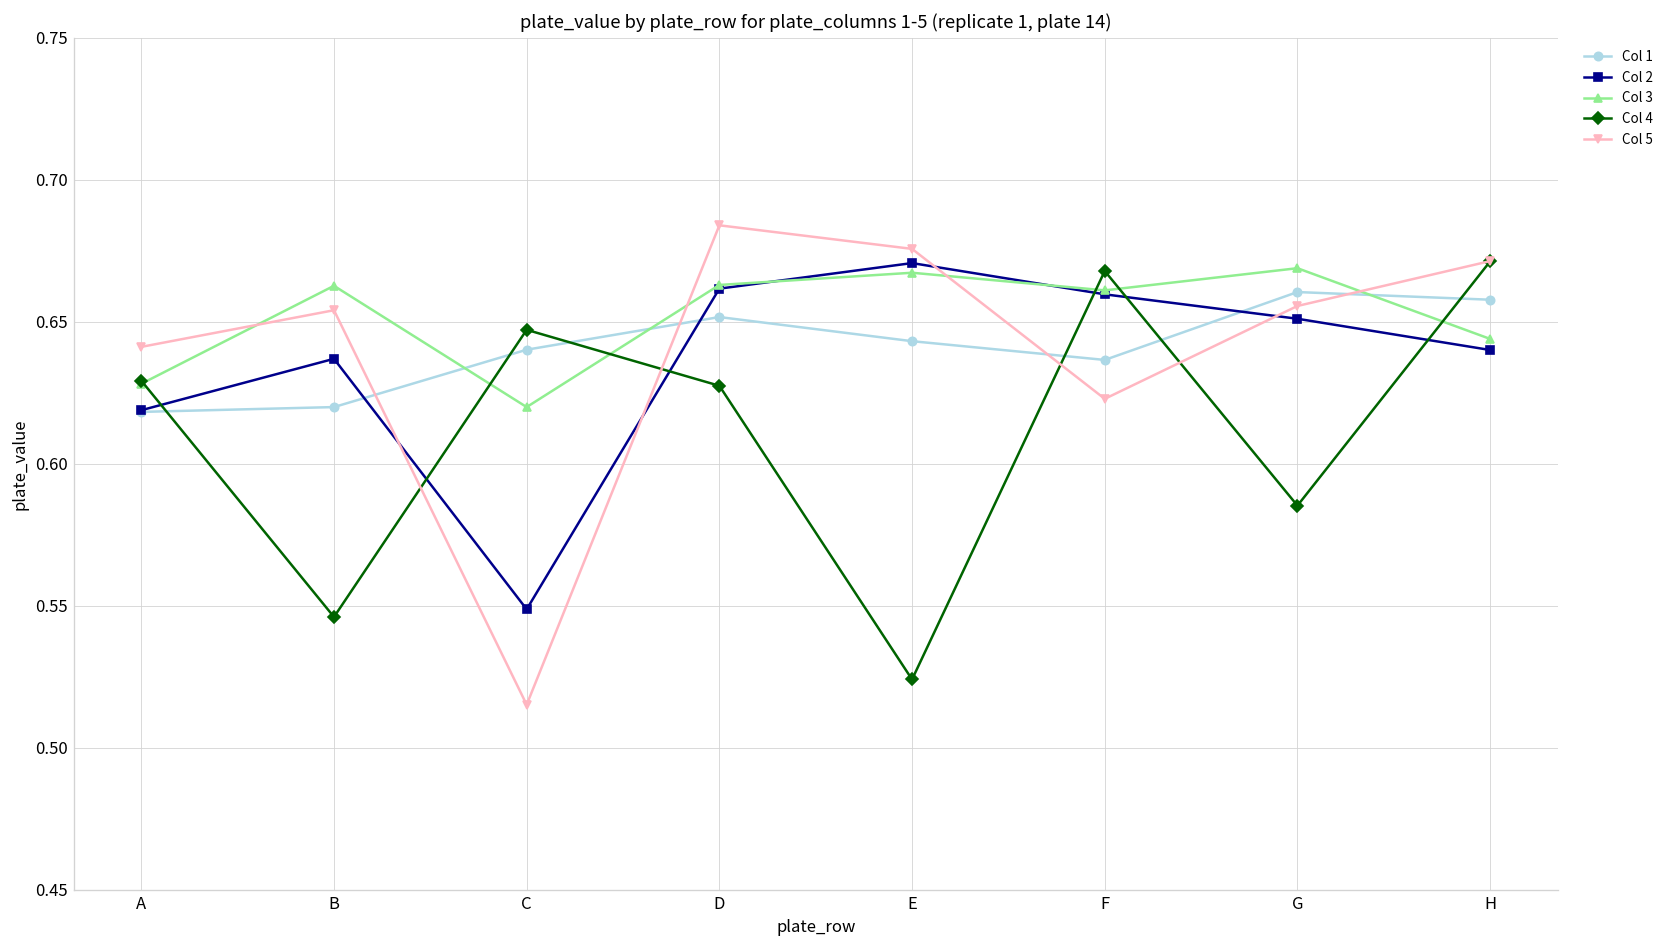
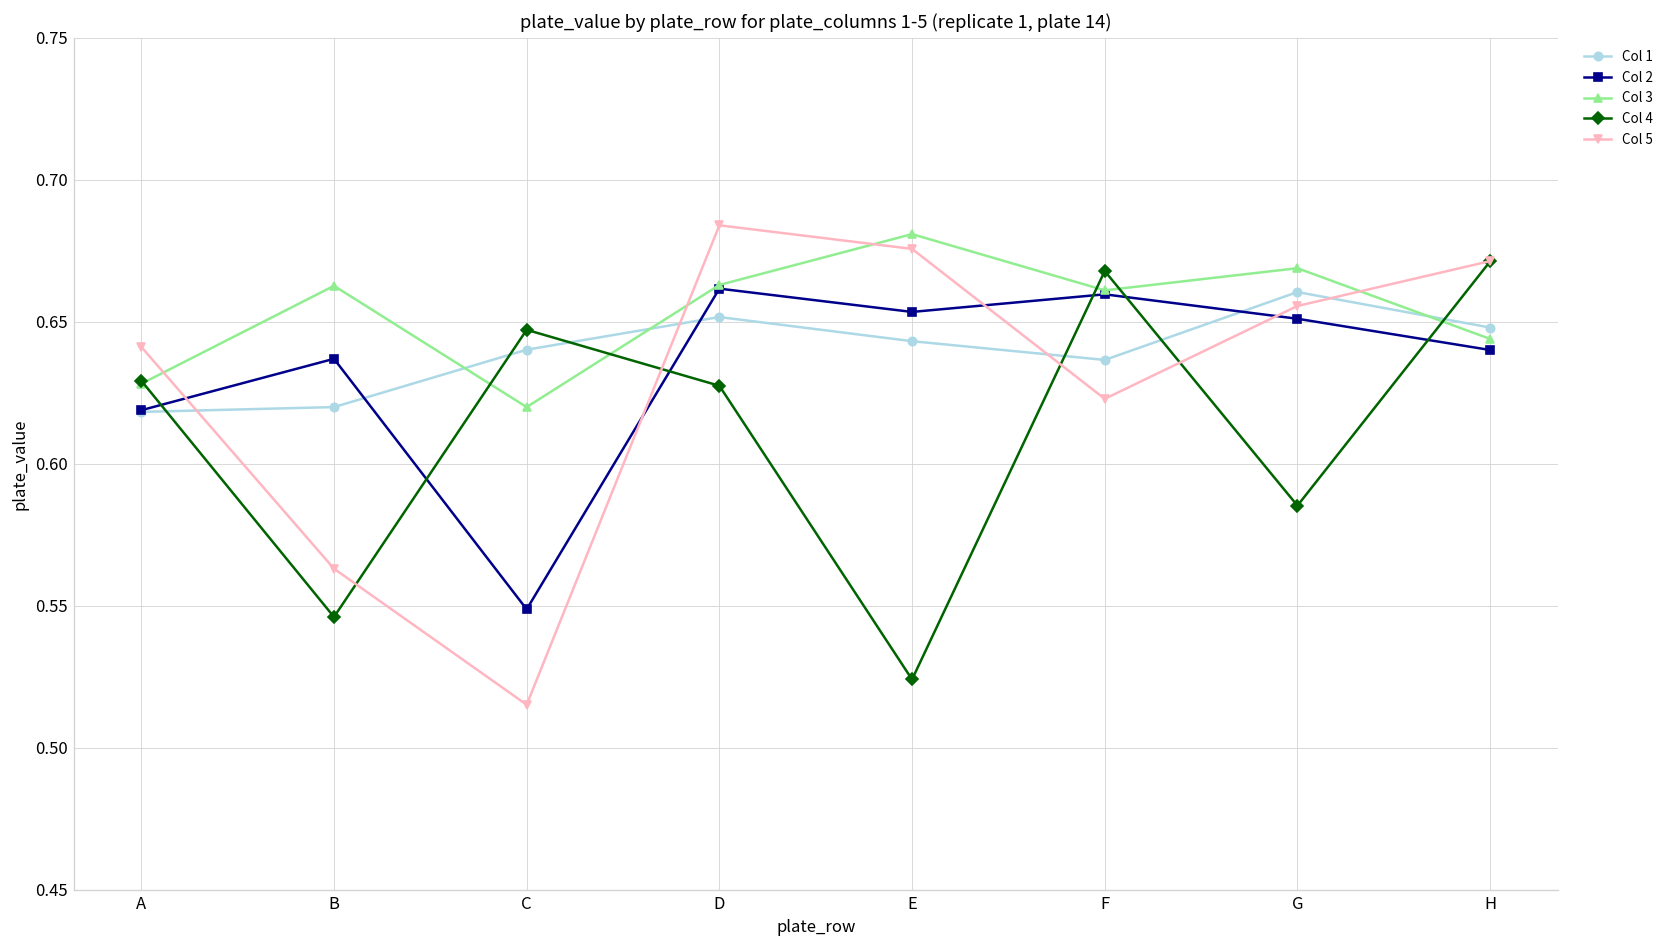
Col 5, B: 0.654 -> 0.563
Col 2, E: 0.671 -> 0.654
Col 3, E: 0.667 -> 0.681
Col 1, H: 0.658 -> 0.648
